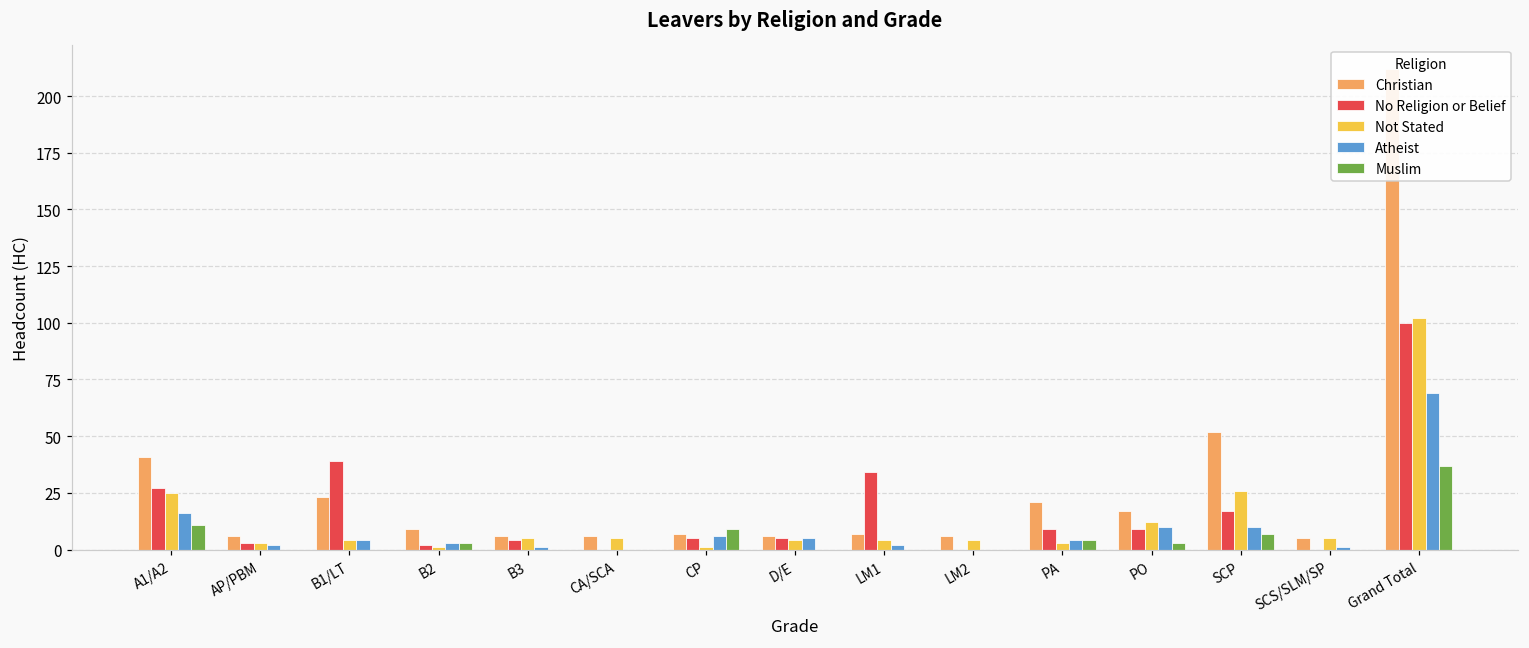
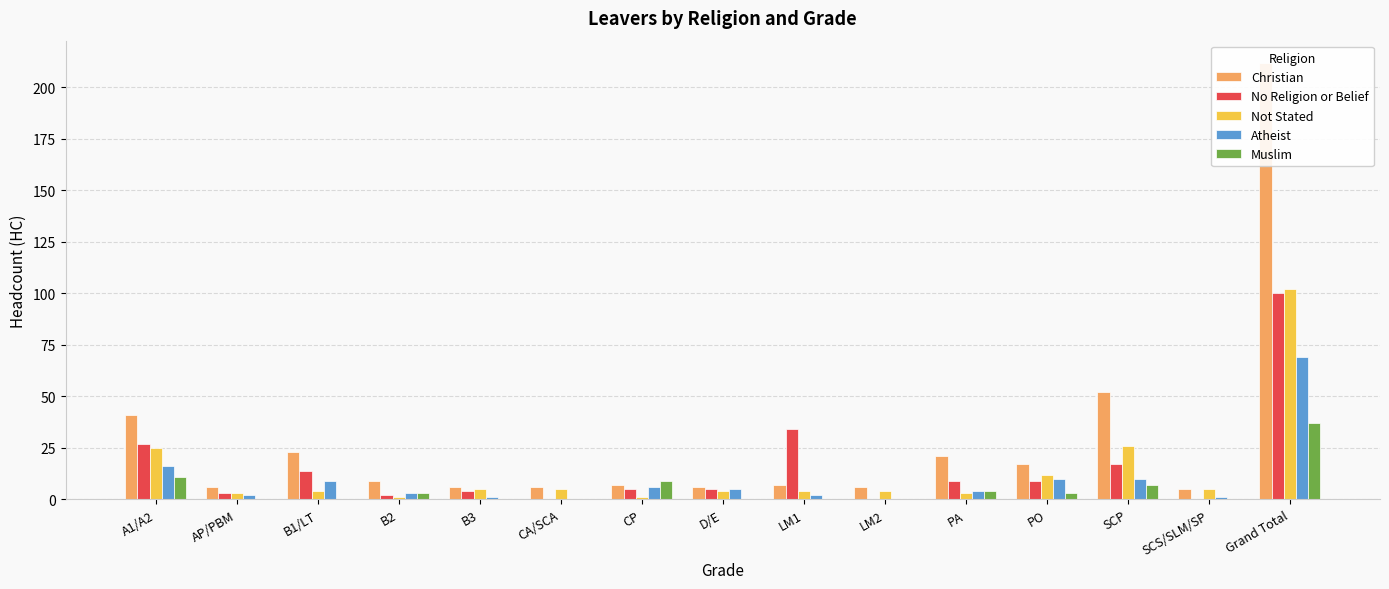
No Religion or Belief, B1/LT: 39 -> 14
Atheist, B1/LT: 4 -> 9
